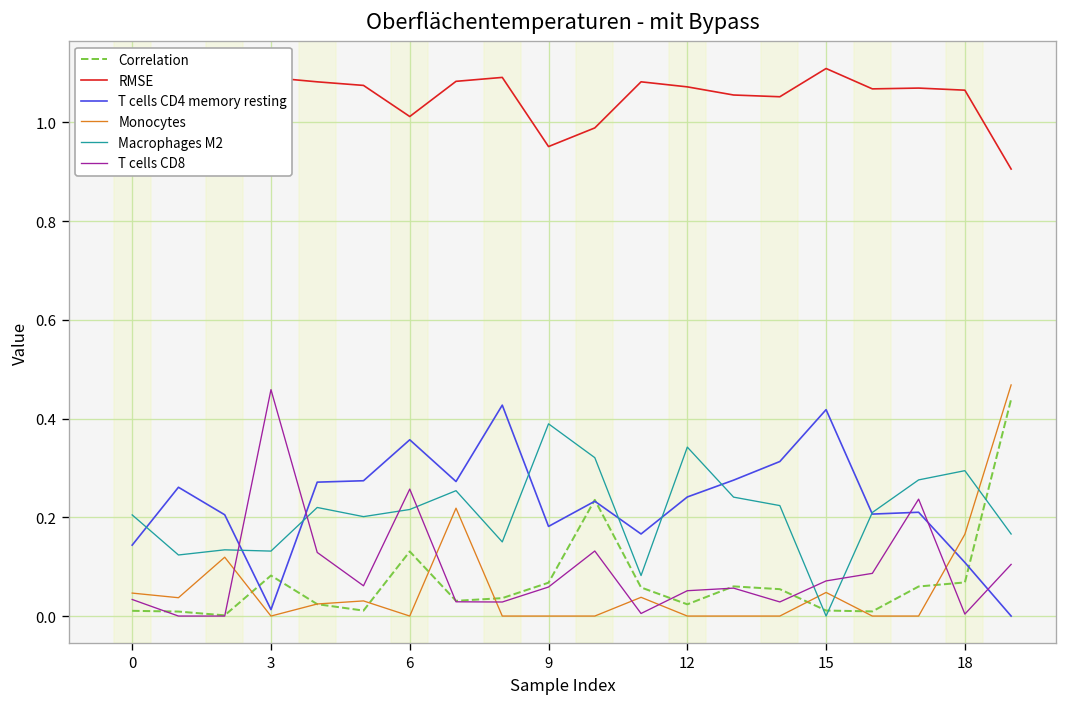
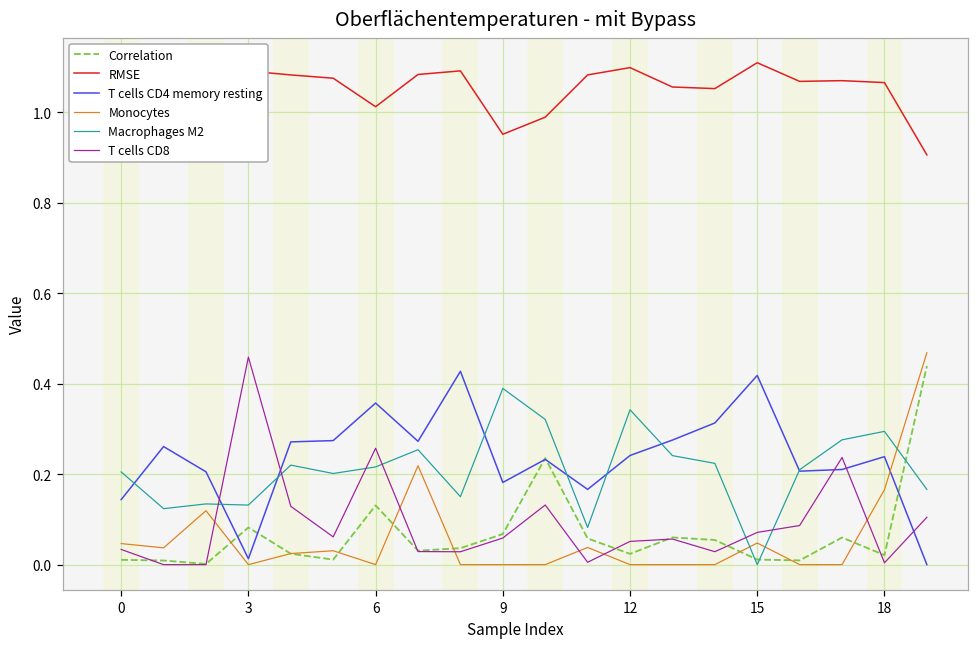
RMSE, 12: 1.07 -> 1.10
Correlation, 18: 0.07 -> 0.02
T cells CD4 memory resting, 18: 0.11 -> 0.24
